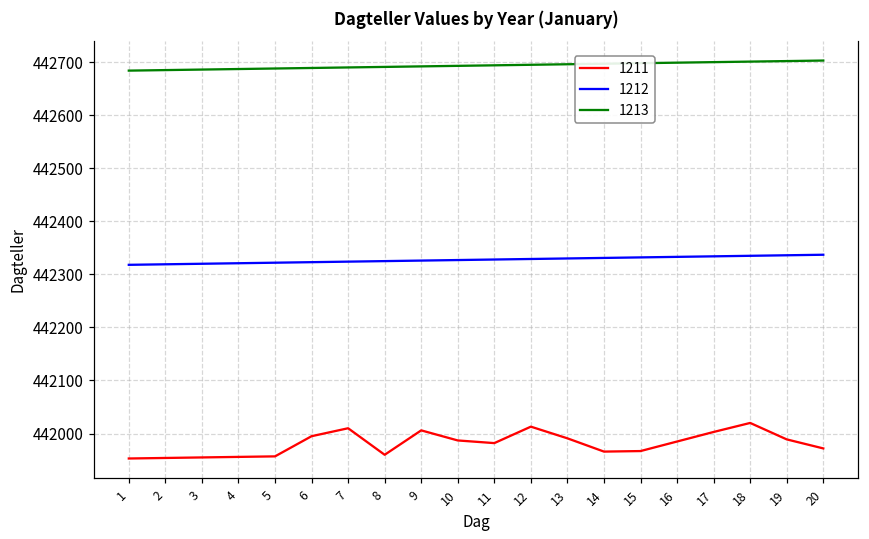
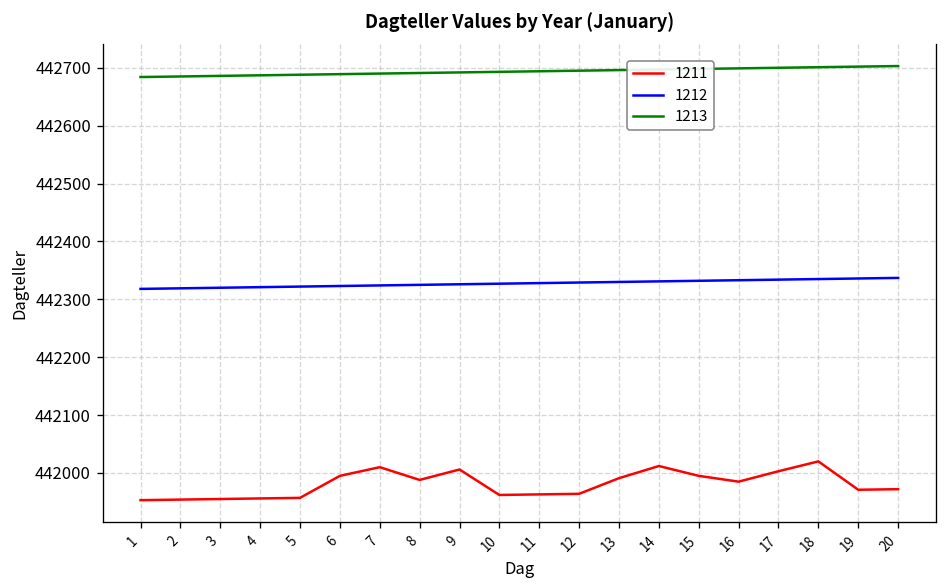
1211, 8: 441960 -> 441990
1211, 10: 441990 -> 441960
1211, 11: 441980 -> 441960
1211, 12: 442010 -> 441960
1211, 14: 441970 -> 442010
1211, 15: 441970 -> 442000
1211, 19: 441990 -> 441970
